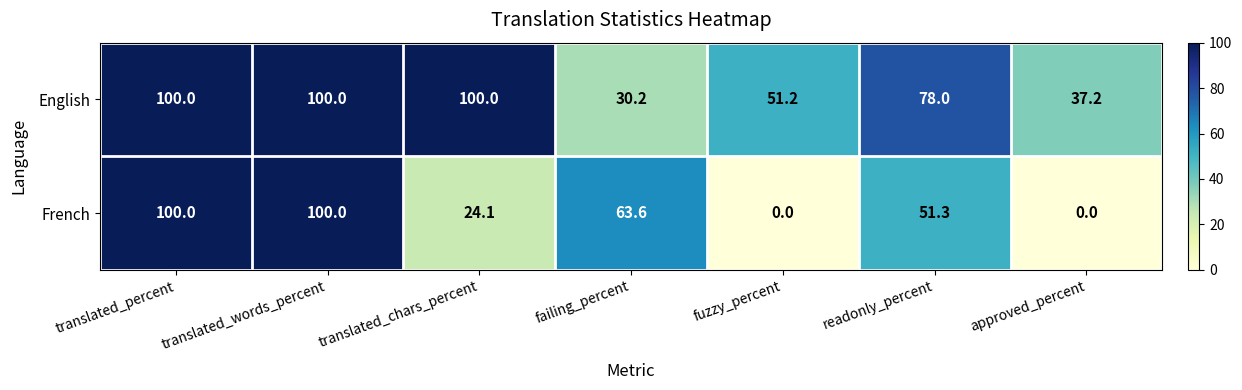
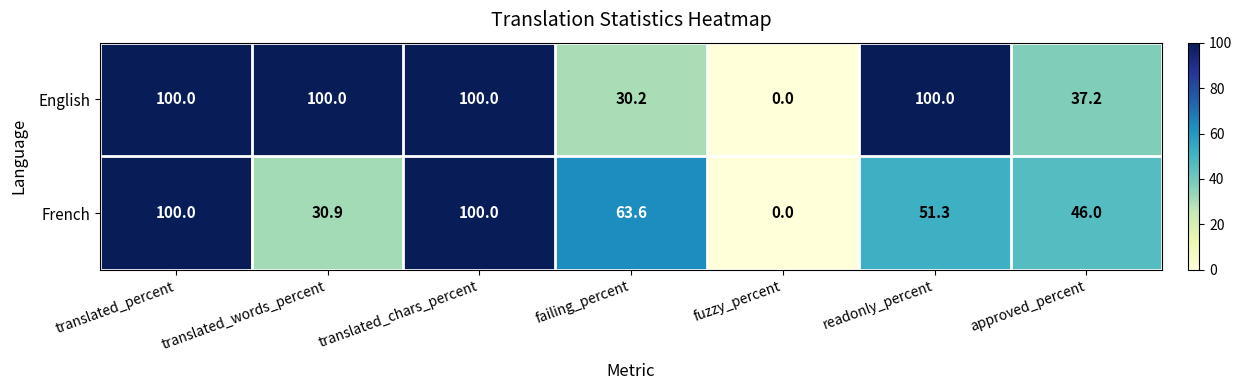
English, fuzzy_percent: 51.2 -> 0.0
English, readonly_percent: 78.0 -> 100.0
French, translated_words_percent: 100.0 -> 30.9
French, translated_chars_percent: 24.1 -> 100.0
French, approved_percent: 0.0 -> 46.0
